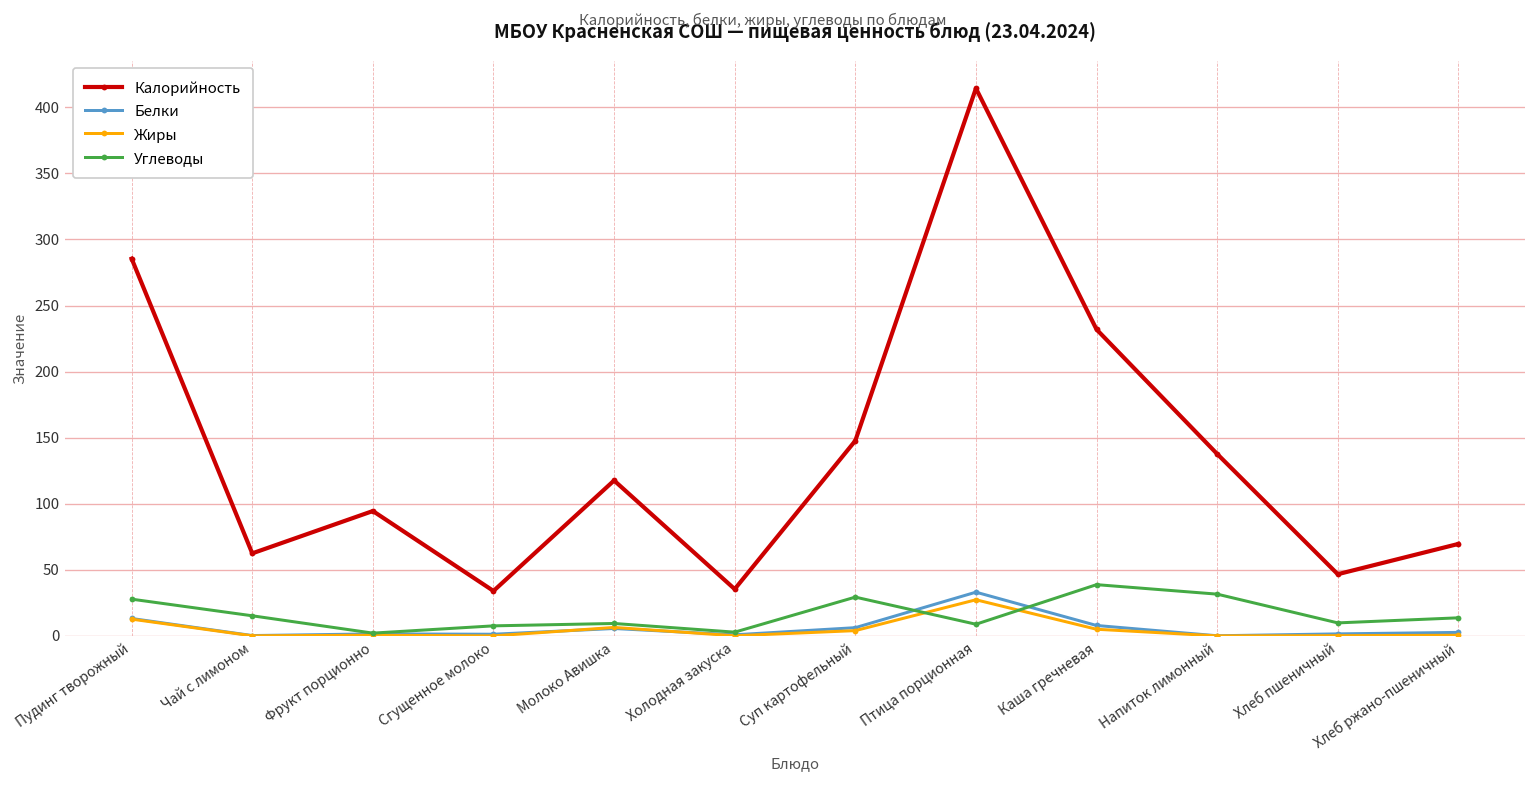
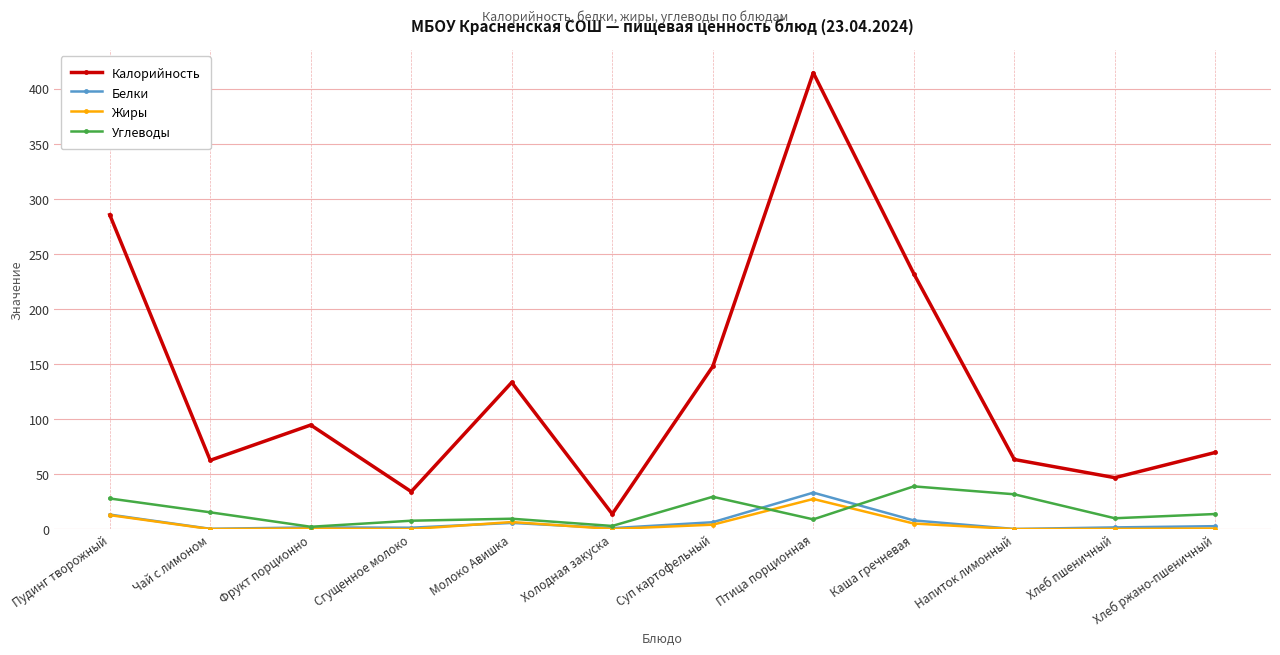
Калорийность, Молоко Авишка: 118 -> 133
Калорийность, Холодная закуска: 35 -> 14
Калорийность, Напиток лимонный: 138 -> 63
